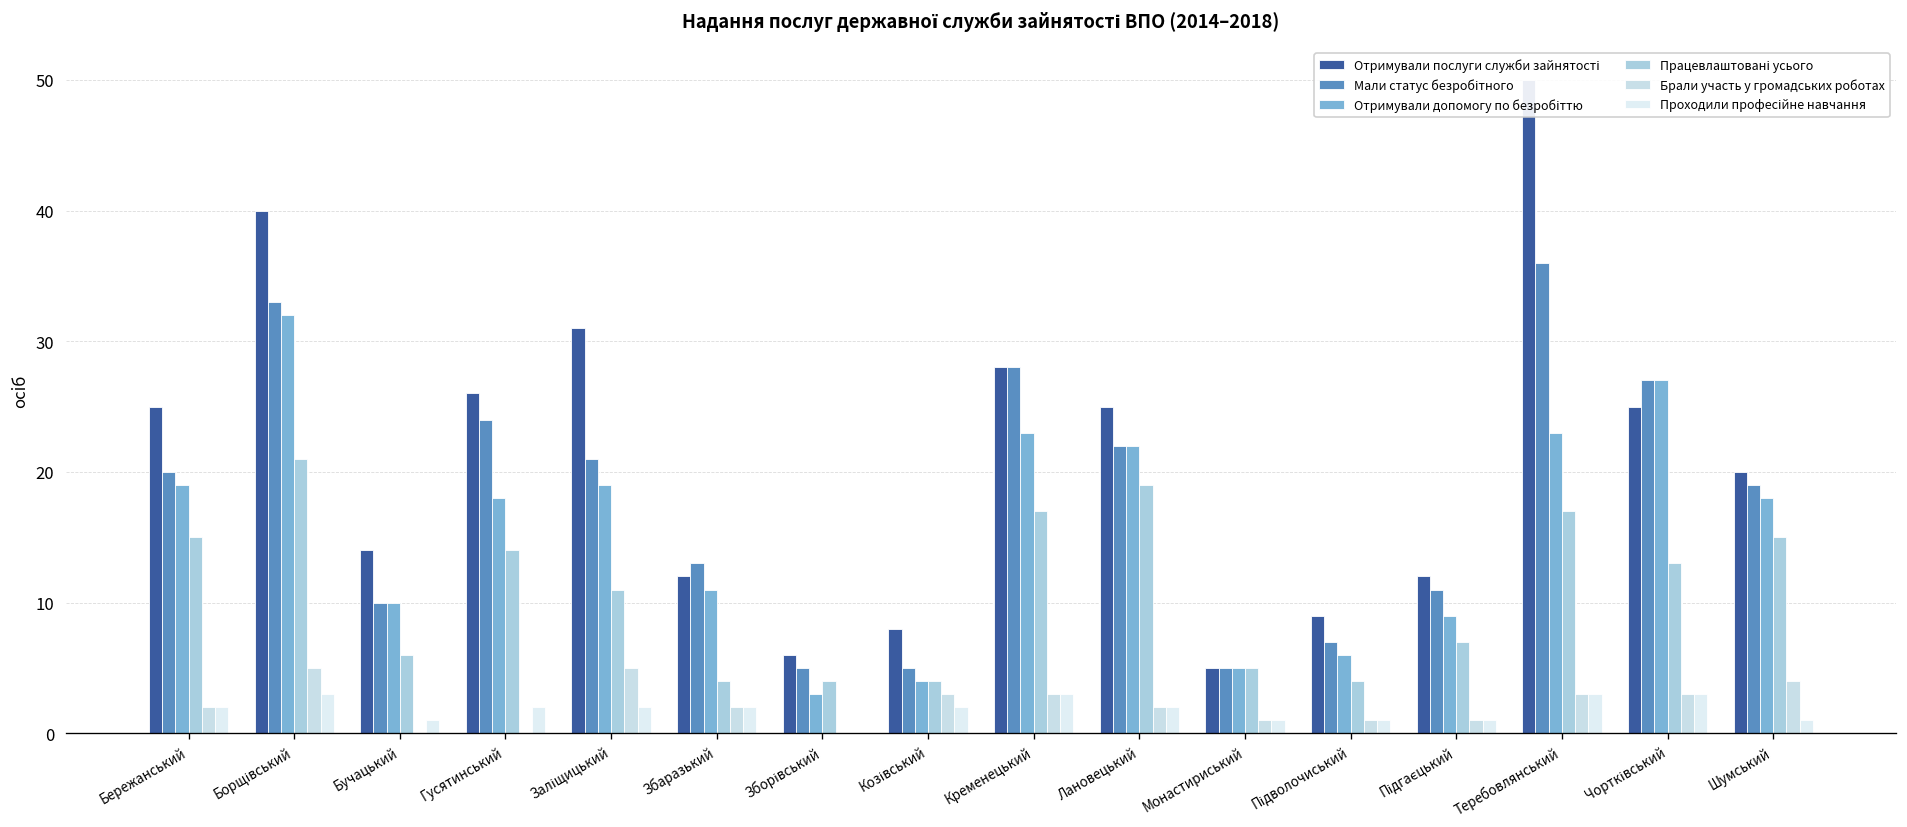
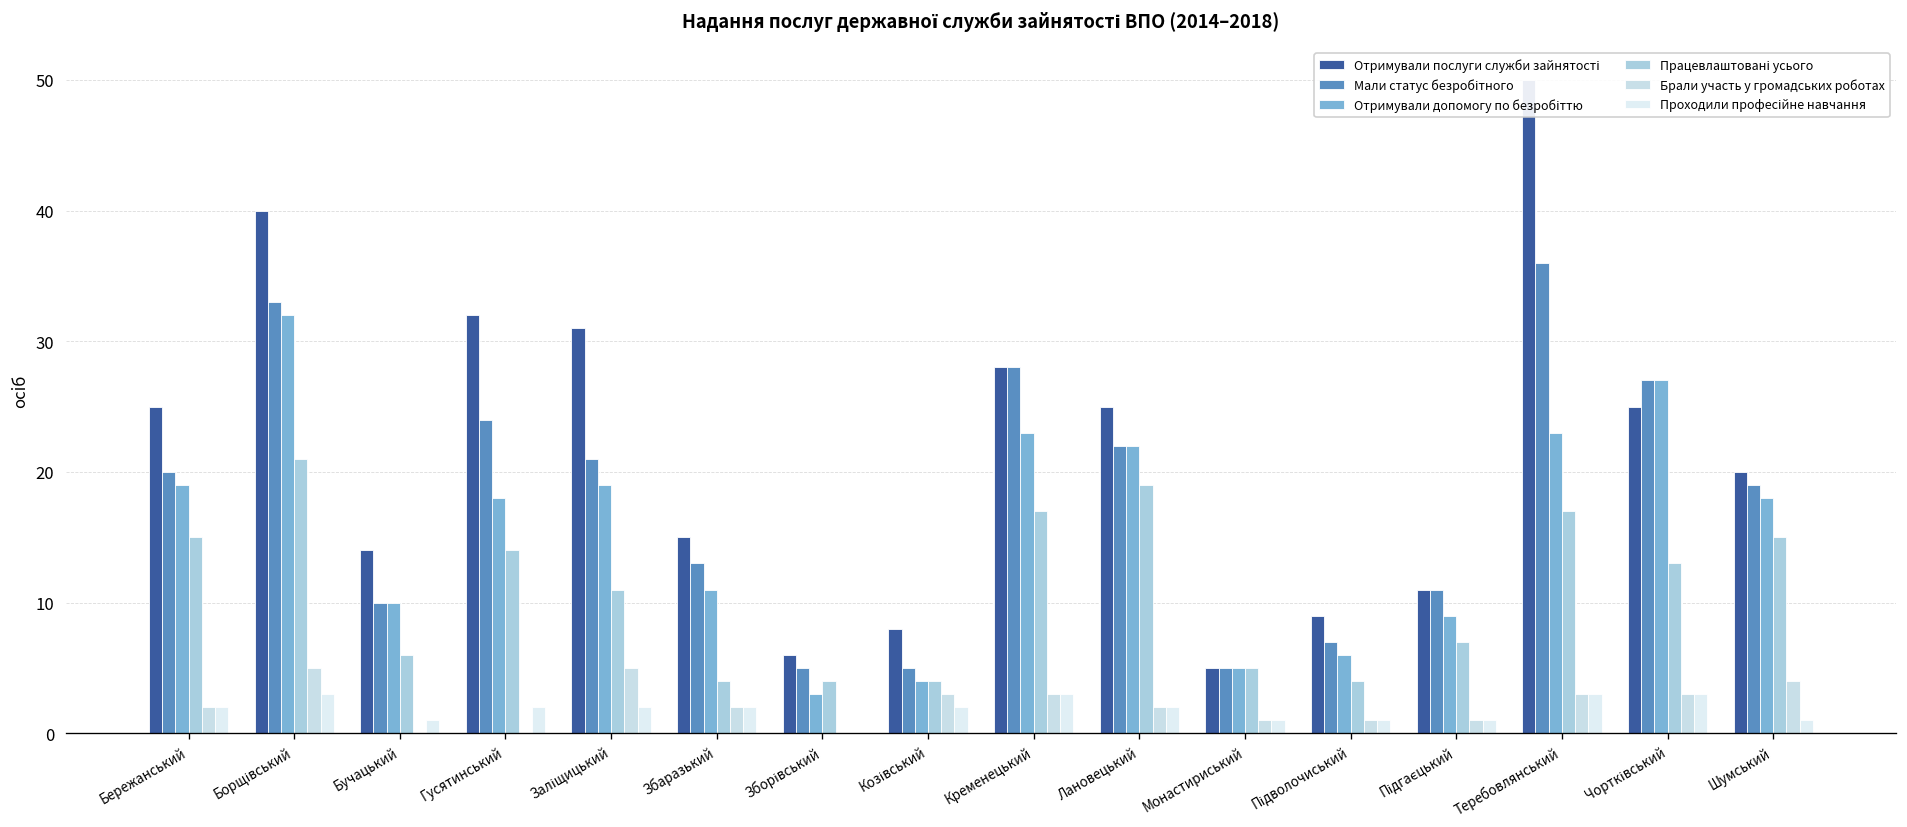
Отримували послуги служби зайнятості, Гусятинський: 26 -> 32
Отримували послуги служби зайнятості, Збаразький: 12 -> 15
Отримували послуги служби зайнятості, Підгаєцький: 12 -> 11
